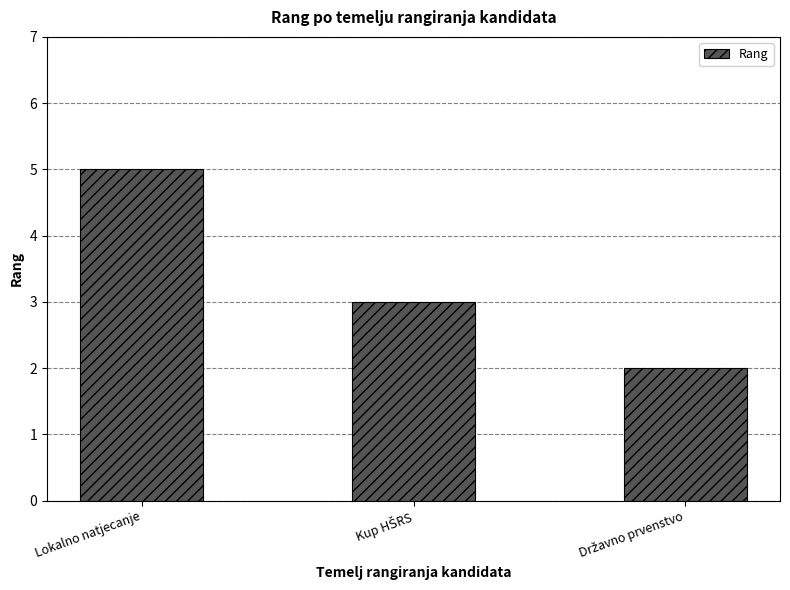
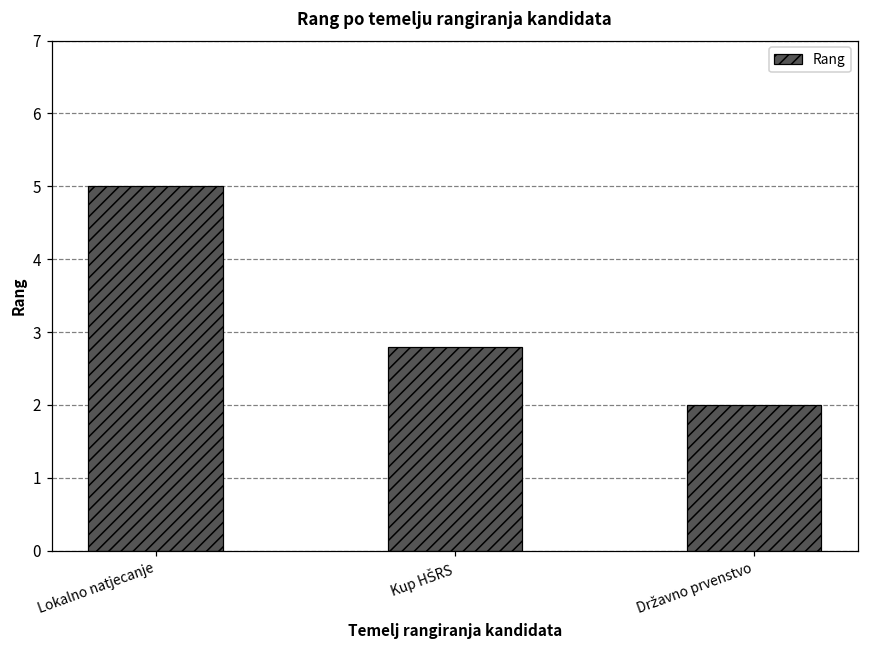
Kup HŠRS: 3.0 -> 2.8
